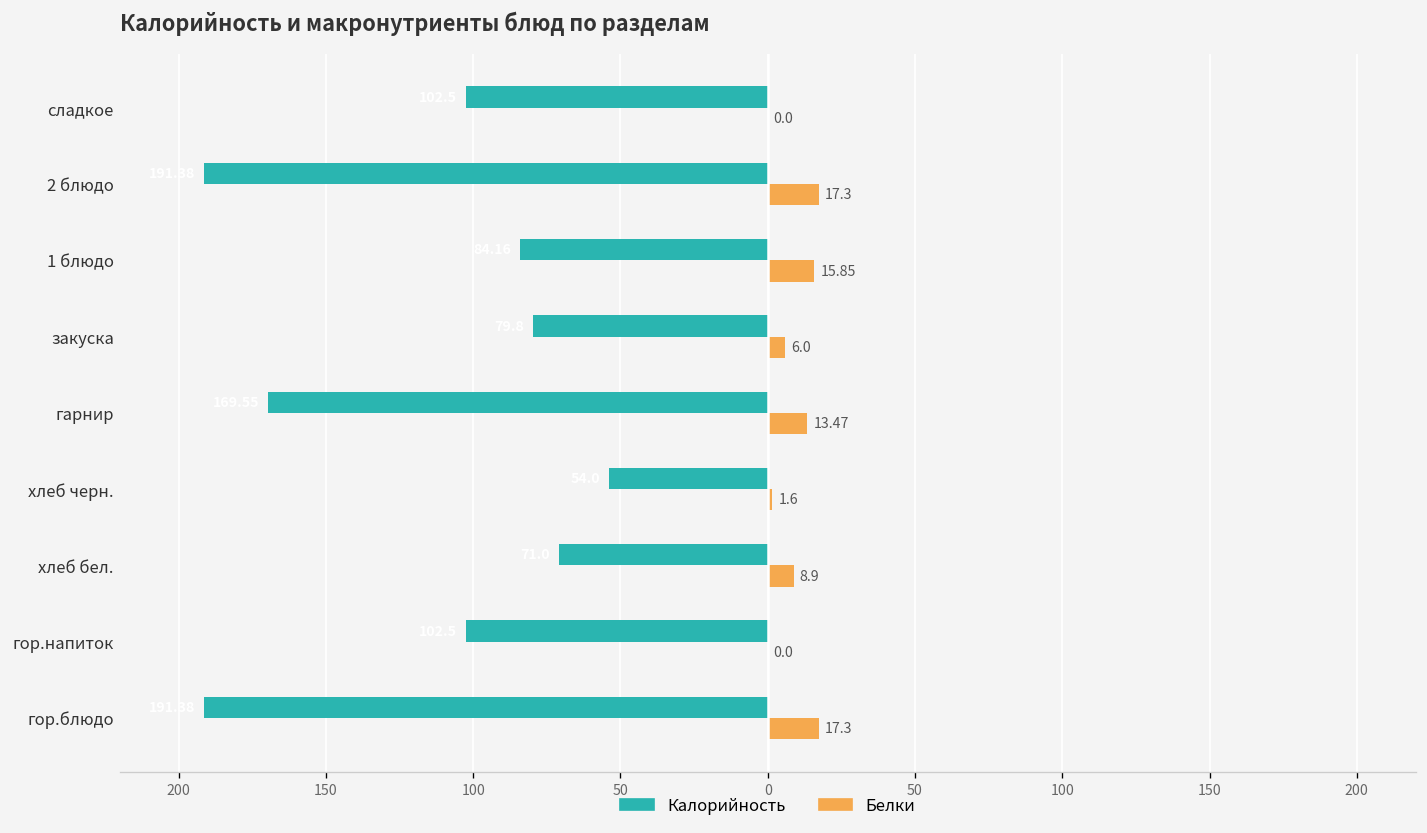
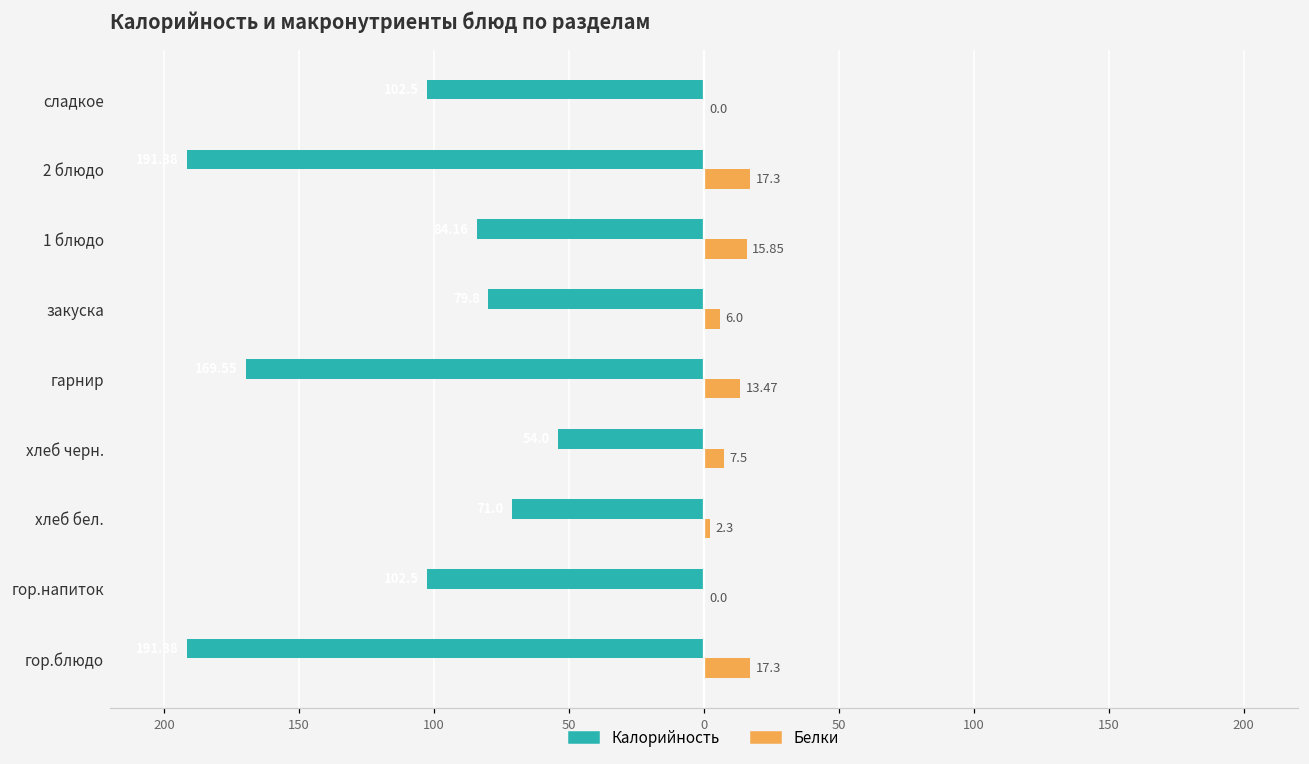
Белки, хлеб черн.: 1.6 -> 7.5
Белки, хлеб бел.: 8.9 -> 2.3
